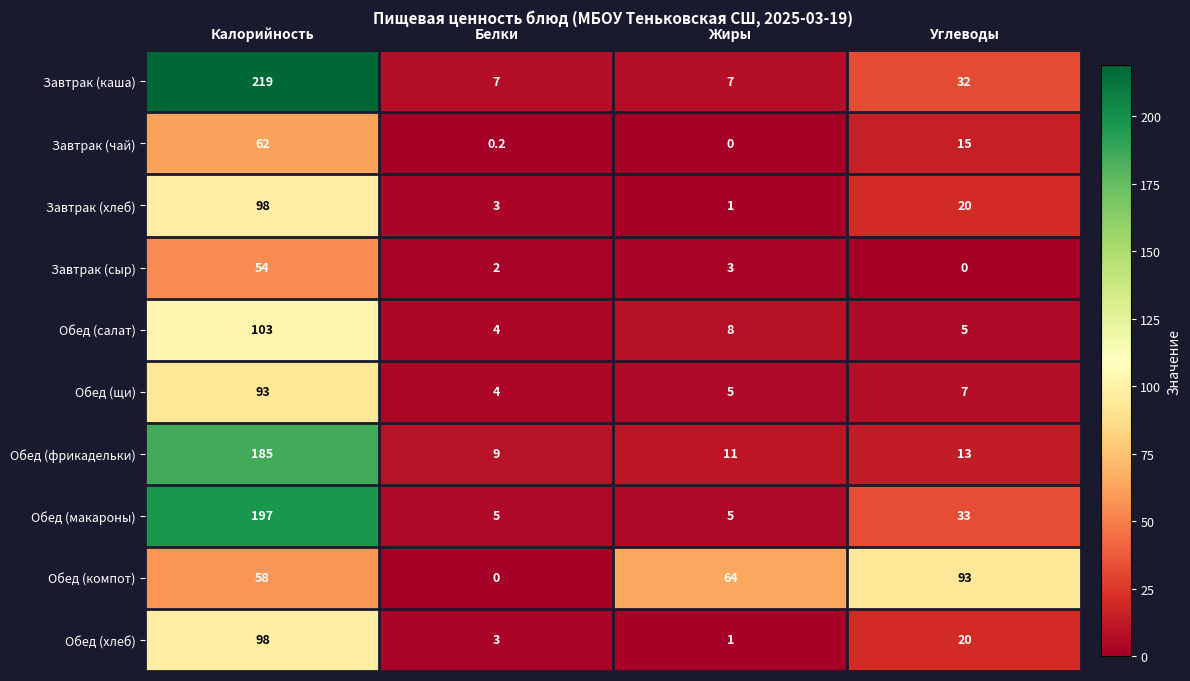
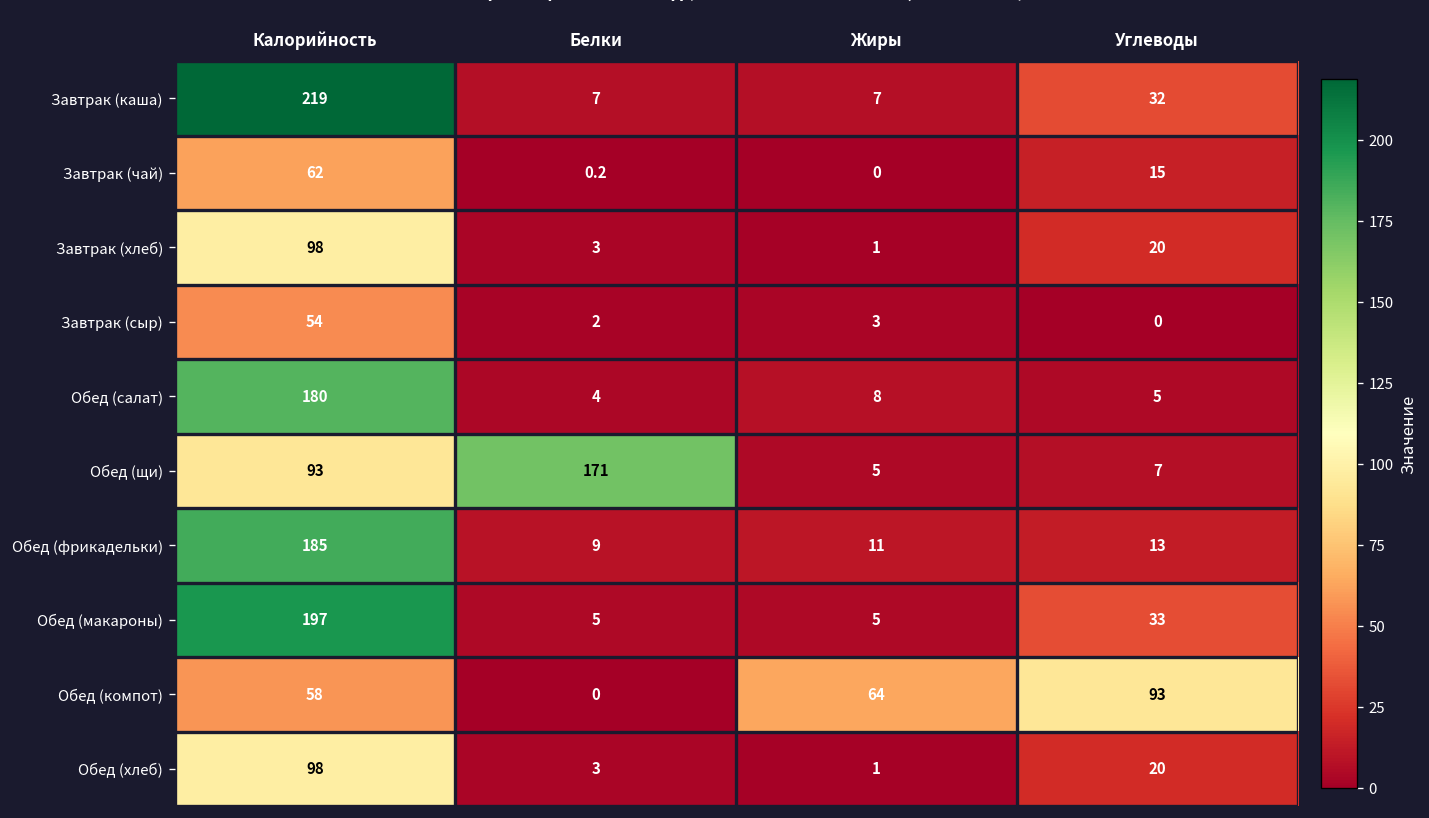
Обед (салат), Калорийность: 103 -> 180
Обед (щи), Белки: 4 -> 171
